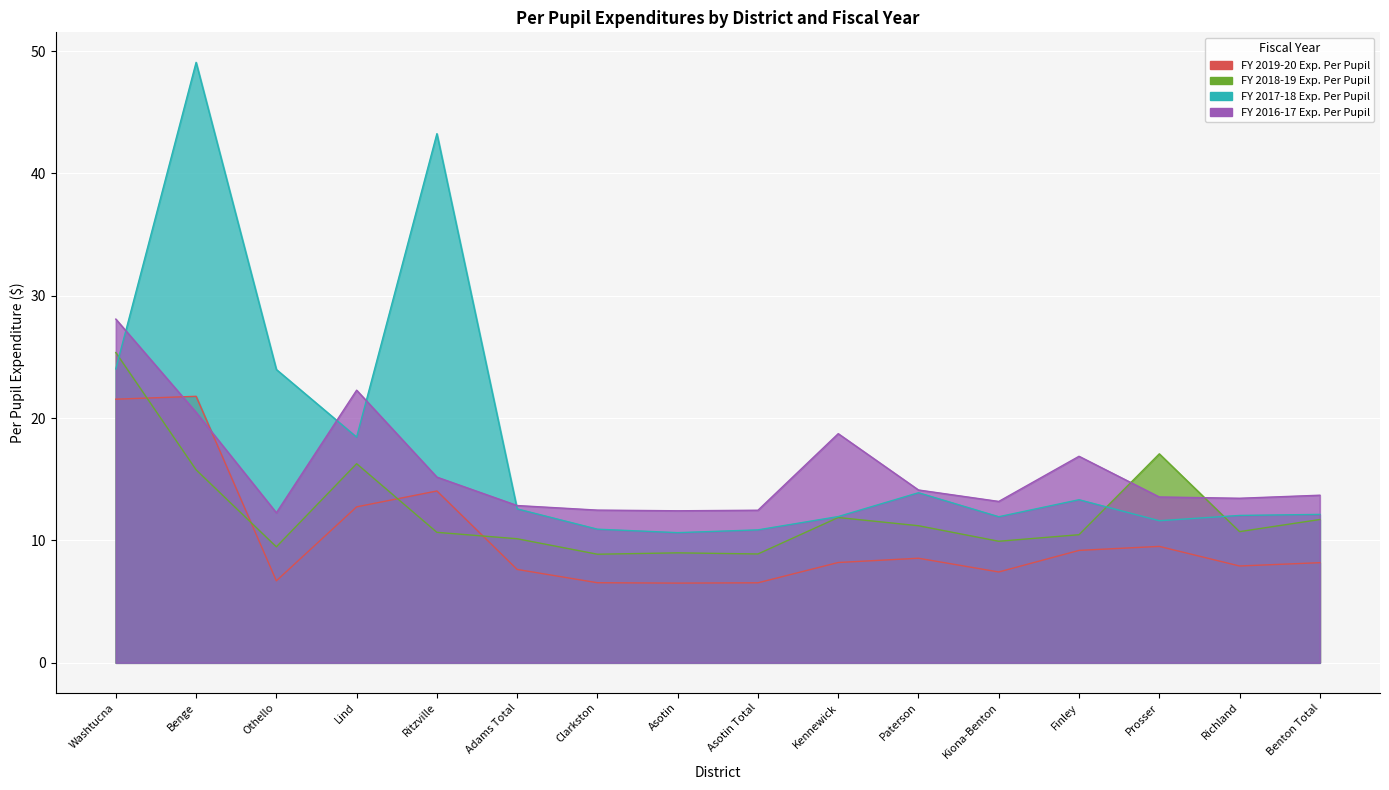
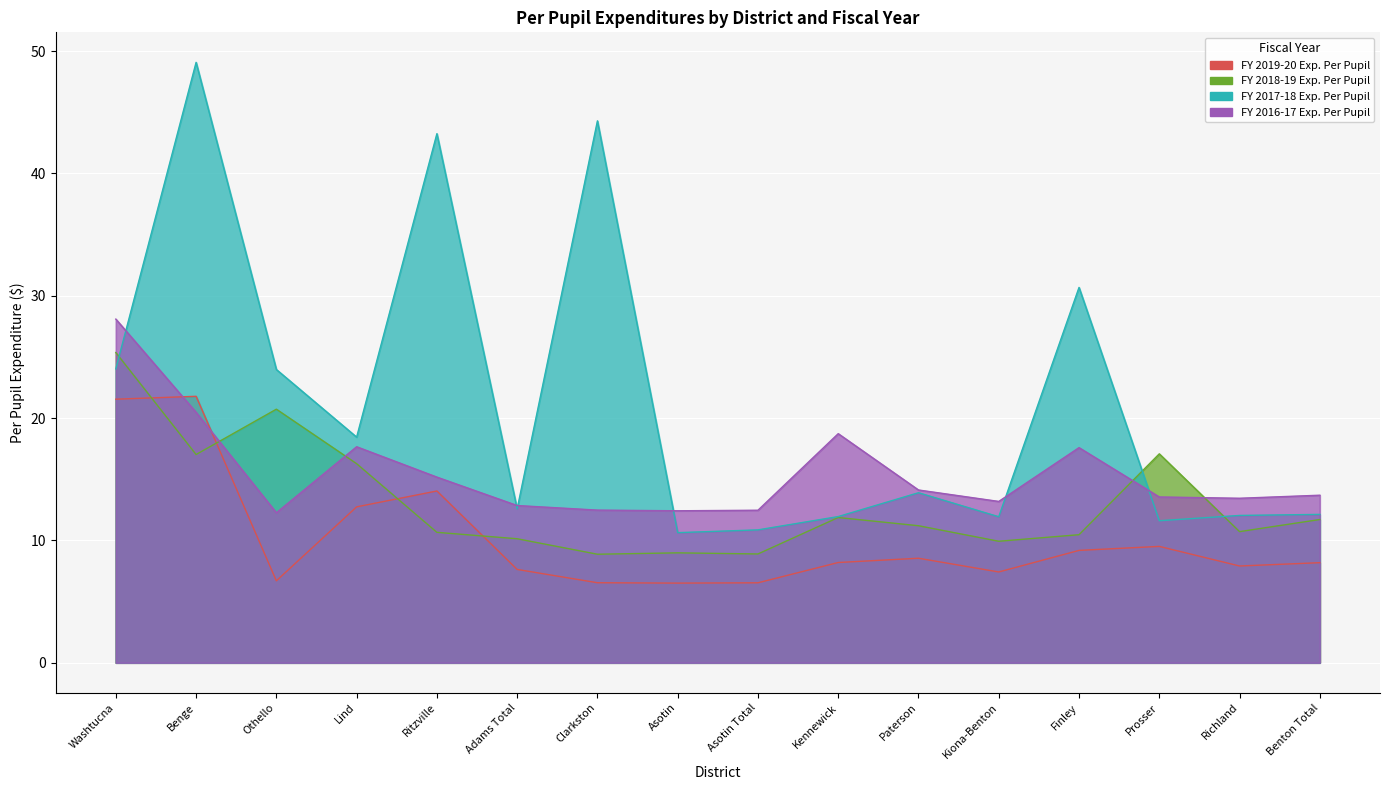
FY 2018-19 Exp. Per Pupil, Benge: 15.8 -> 17.0
FY 2018-19 Exp. Per Pupil, Othello: 9.5 -> 20.7
FY 2016-17 Exp. Per Pupil, Lind: 22.3 -> 17.7
FY 2017-18 Exp. Per Pupil, Clarkston: 10.9 -> 44.3
FY 2017-18 Exp. Per Pupil, Finley: 13.3 -> 30.7
FY 2016-17 Exp. Per Pupil, Finley: 16.9 -> 17.6
